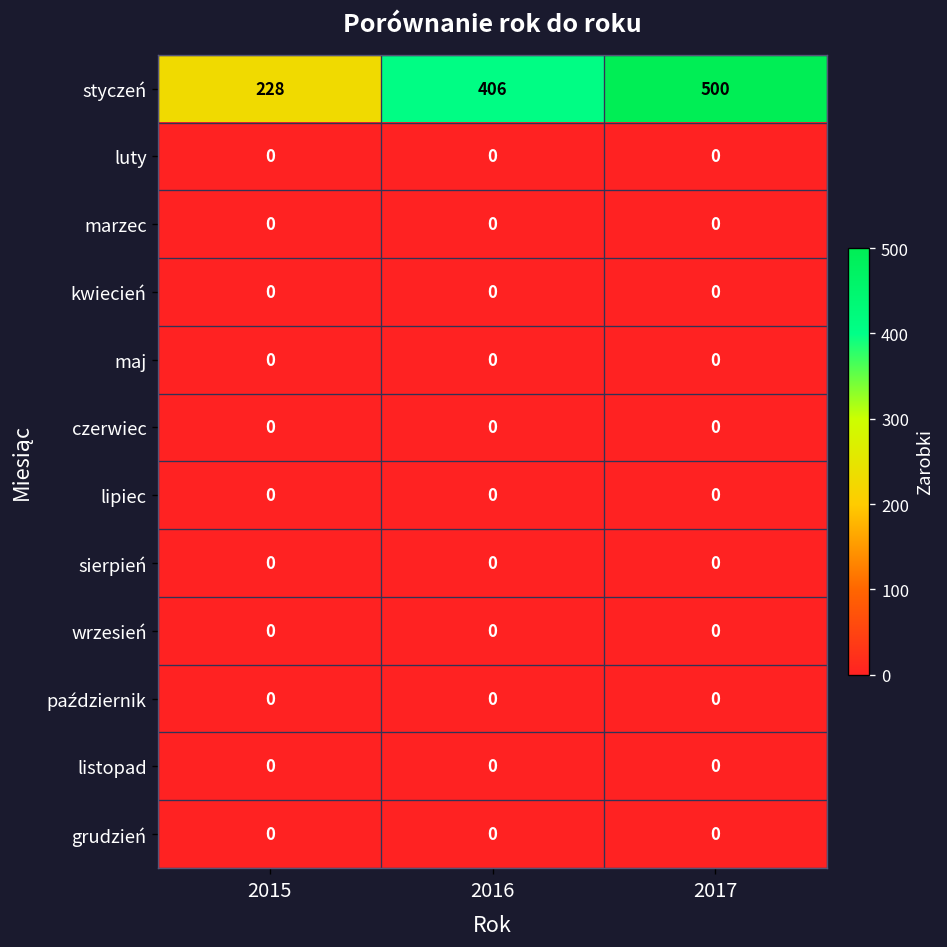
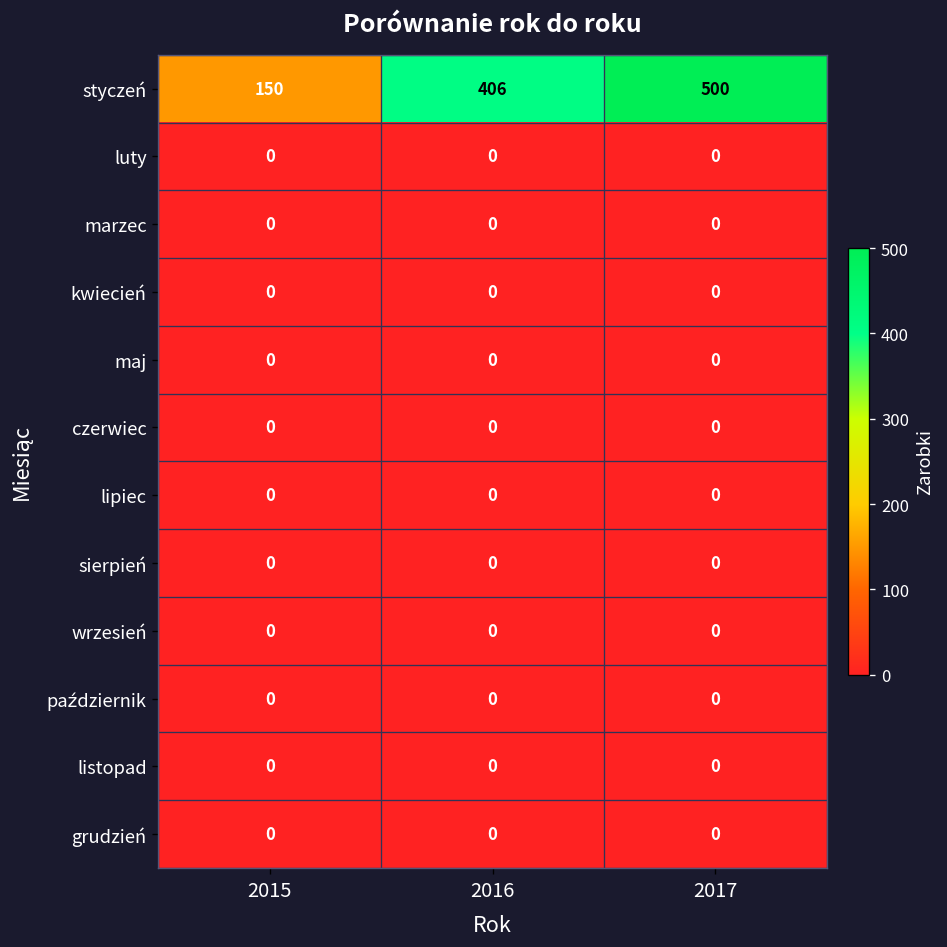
styczeń, 2015: 228 -> 150
